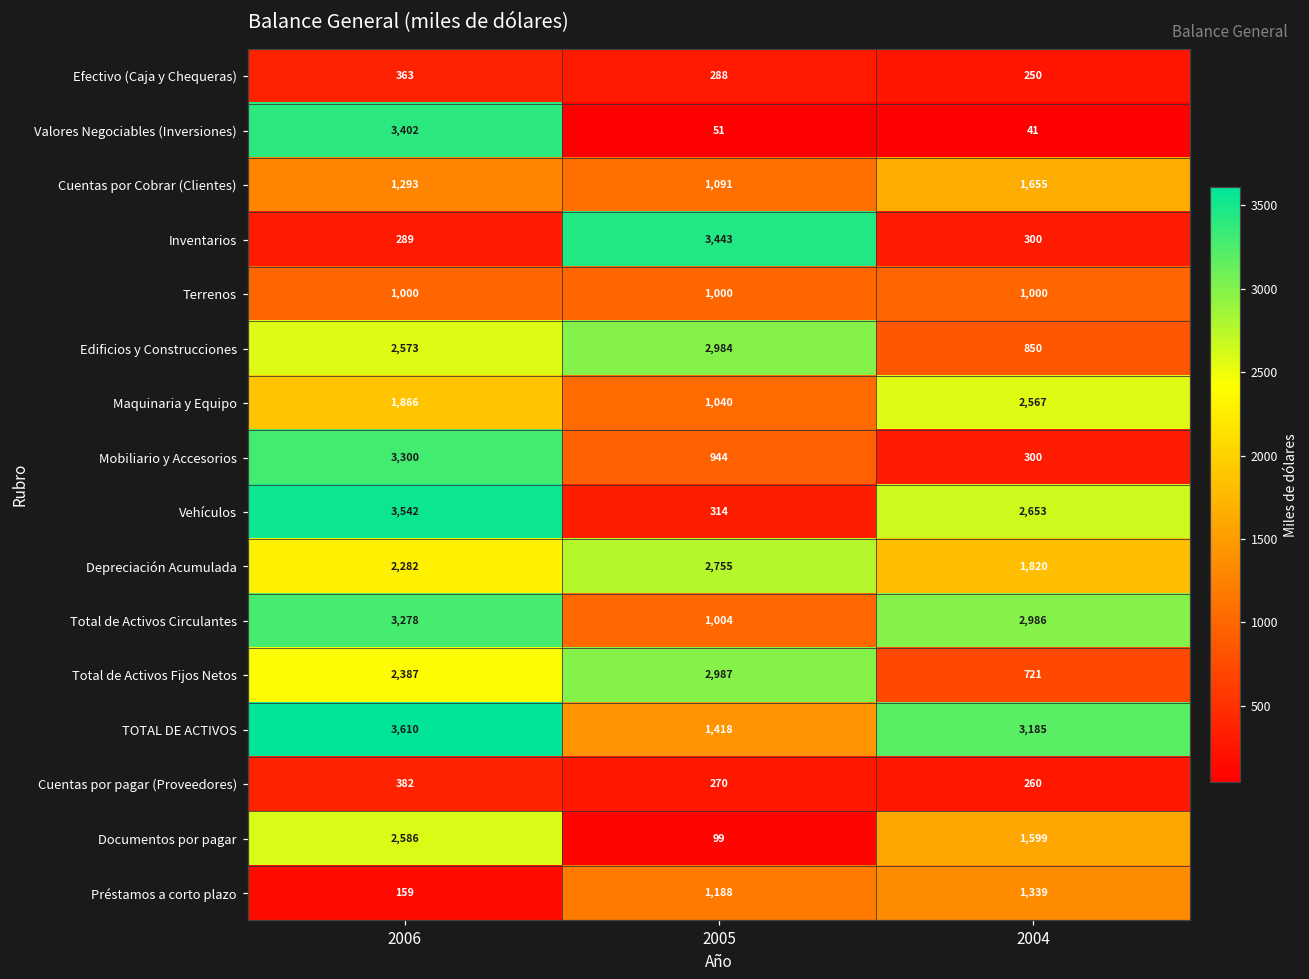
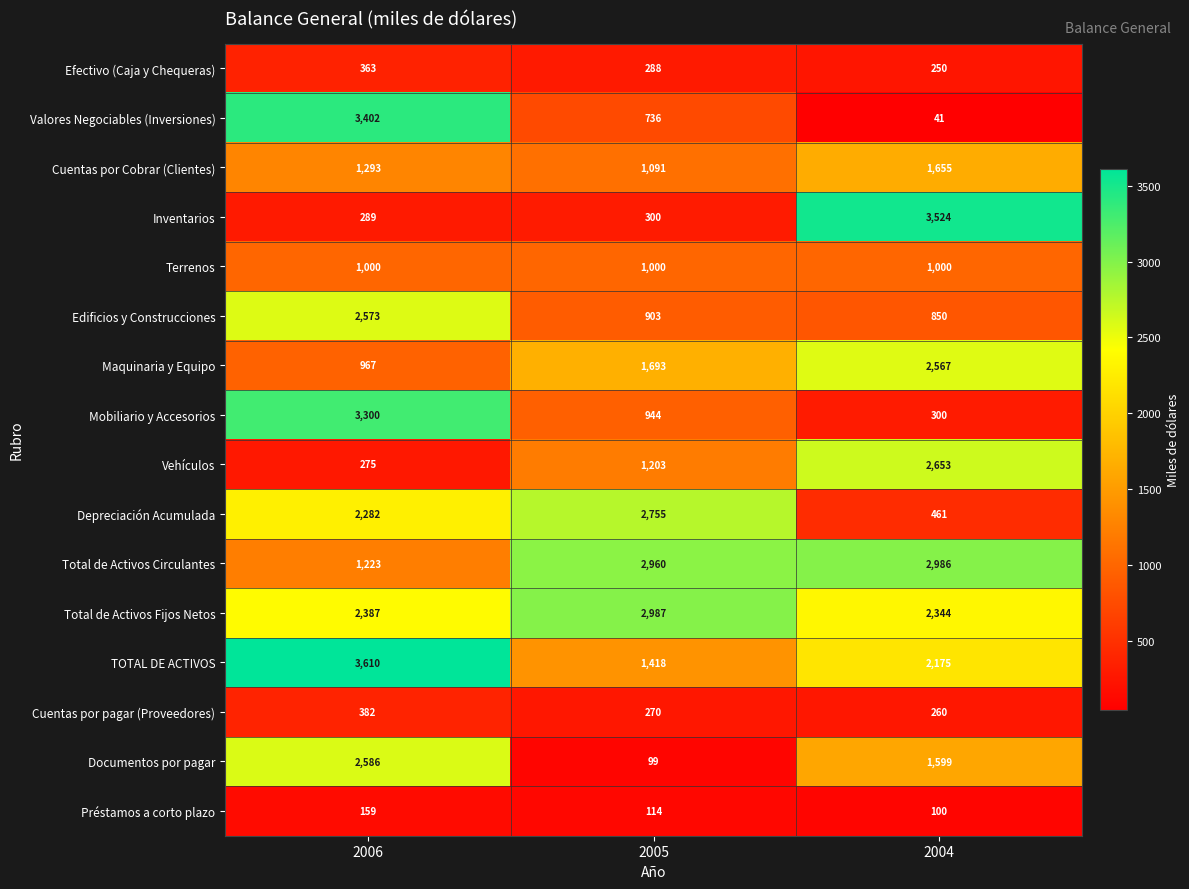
Valores Negociables (Inversiones), 2005: 51 -> 736
Inventarios, 2005: 3,443 -> 300
Inventarios, 2004: 300 -> 3,524
Edificios y Construcciones, 2005: 2,984 -> 903
Maquinaria y Equipo, 2006: 1,866 -> 967
Maquinaria y Equipo, 2005: 1,040 -> 1,693
Vehículos, 2006: 3,542 -> 275
Vehículos, 2005: 314 -> 1,203
Depreciación Acumulada, 2004: 1,820 -> 461
Total de Activos Circulantes, 2006: 3,278 -> 1,223
Total de Activos Circulantes, 2005: 1,004 -> 2,960
Total de Activos Fijos Netos, 2004: 721 -> 2,344
TOTAL DE ACTIVOS, 2004: 3,185 -> 2,175
Préstamos a corto plazo, 2005: 1,188 -> 114
Préstamos a corto plazo, 2004: 1,339 -> 100
